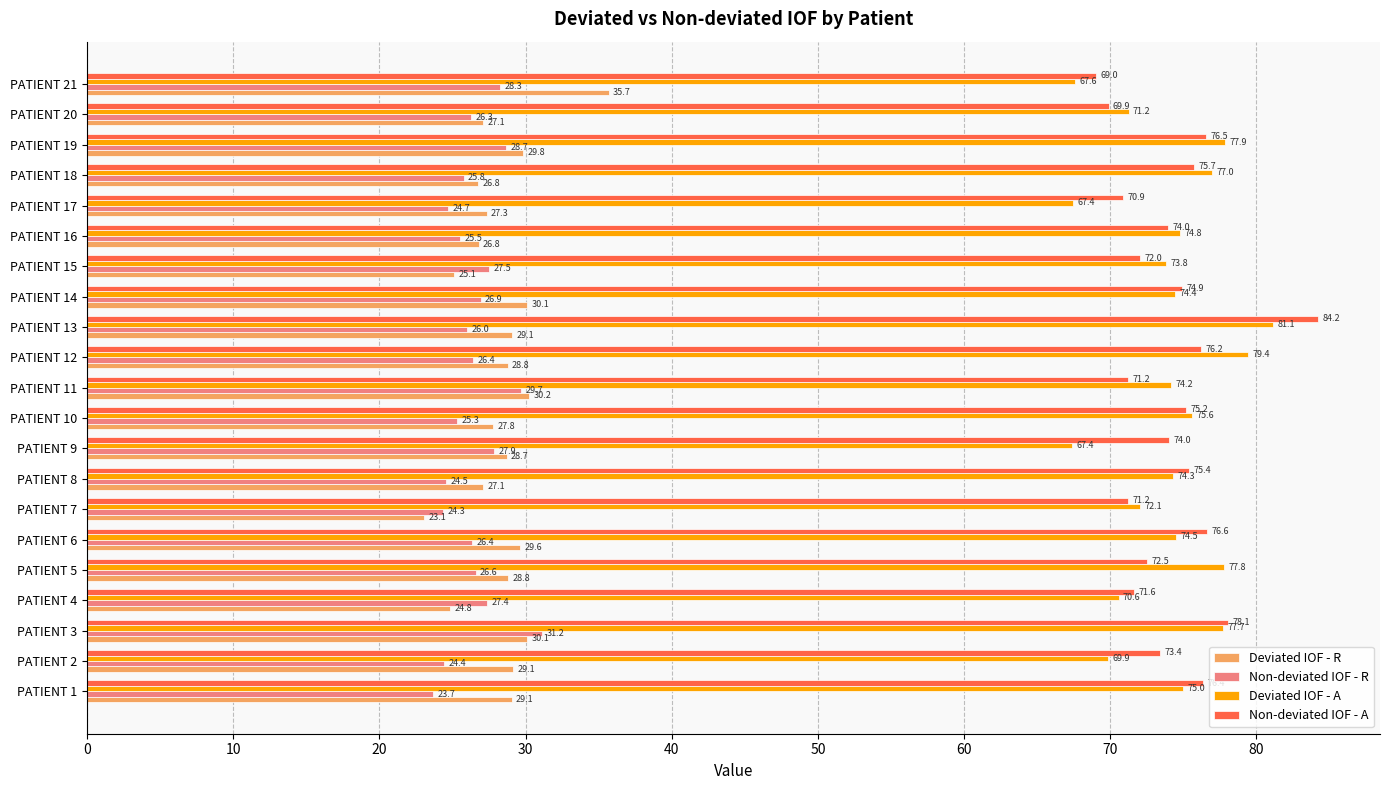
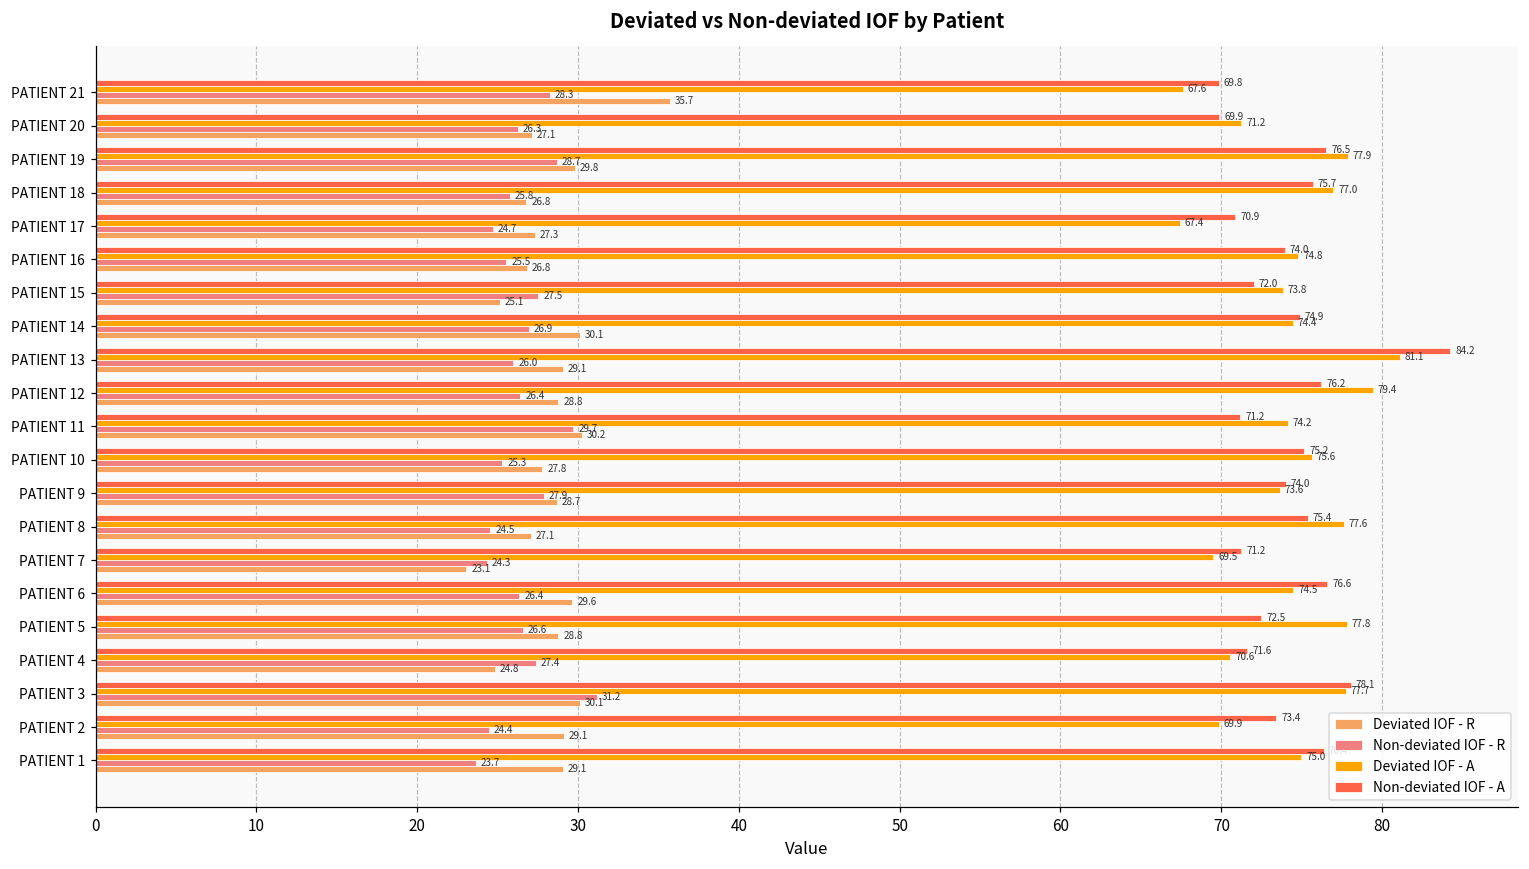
Non-deviated IOF - A, PATIENT 21: 69.0 -> 69.8
Deviated IOF - A, PATIENT 9: 67.4 -> 73.6
Deviated IOF - A, PATIENT 8: 74.3 -> 77.6
Deviated IOF - A, PATIENT 7: 72.1 -> 69.5
